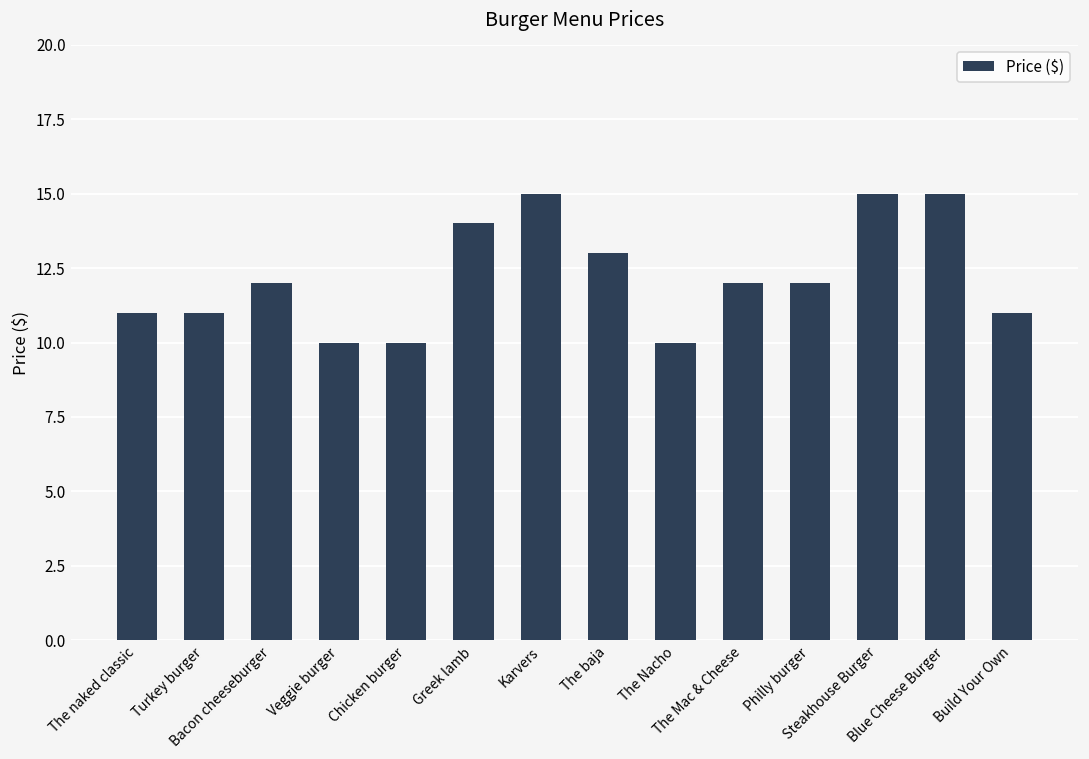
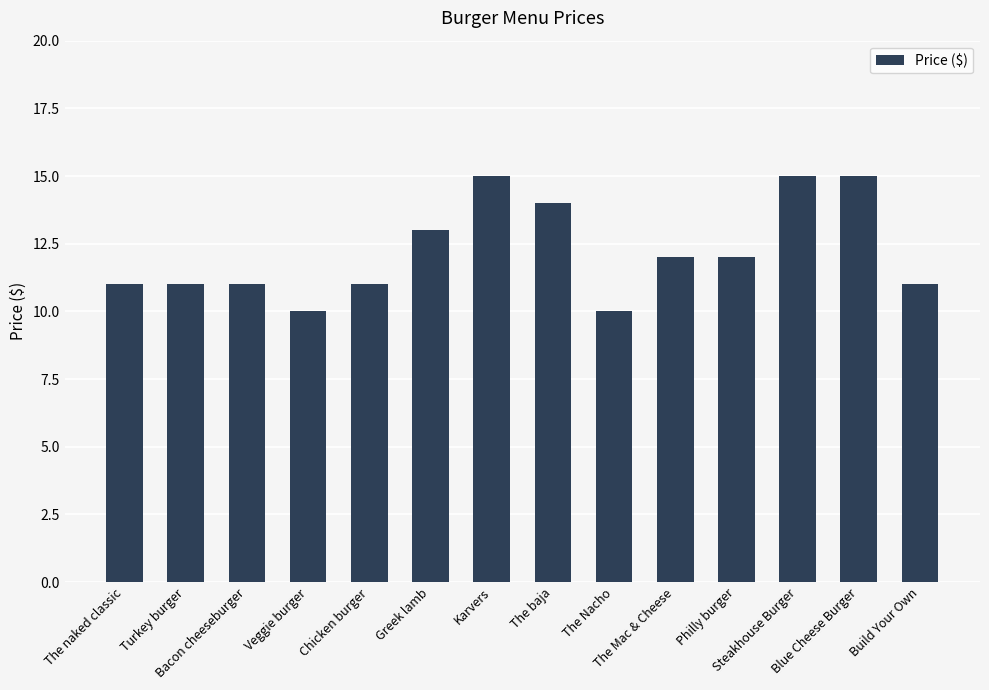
Bacon cheeseburger: 12 -> 11
Chicken burger: 10 -> 11
Greek lamb: 14 -> 13
The baja: 13 -> 14
